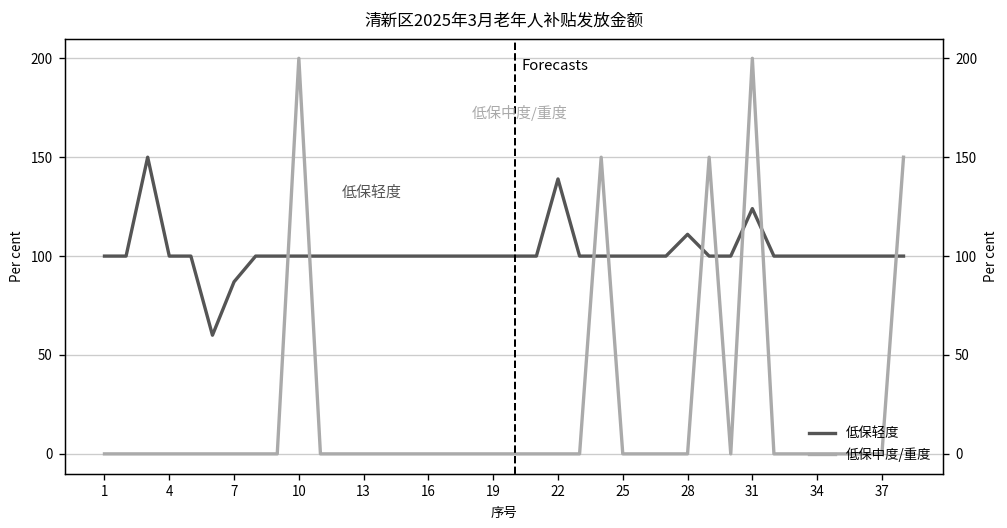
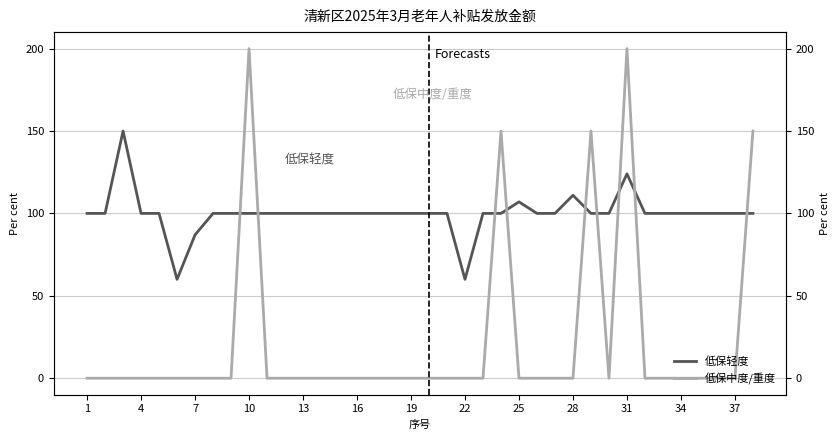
低保轻度, 22: 139 -> 60
低保轻度, 25: 100 -> 107
